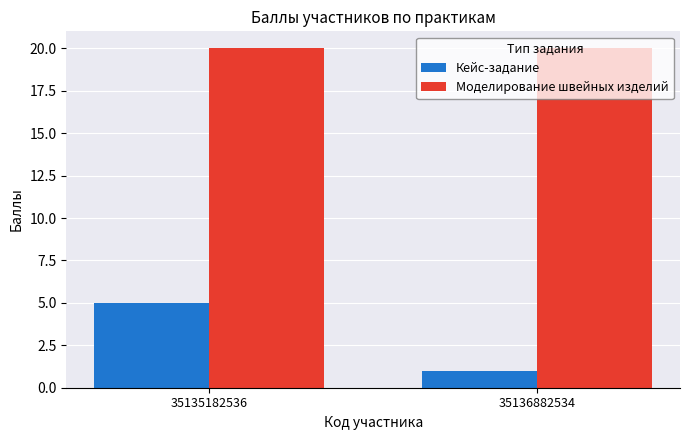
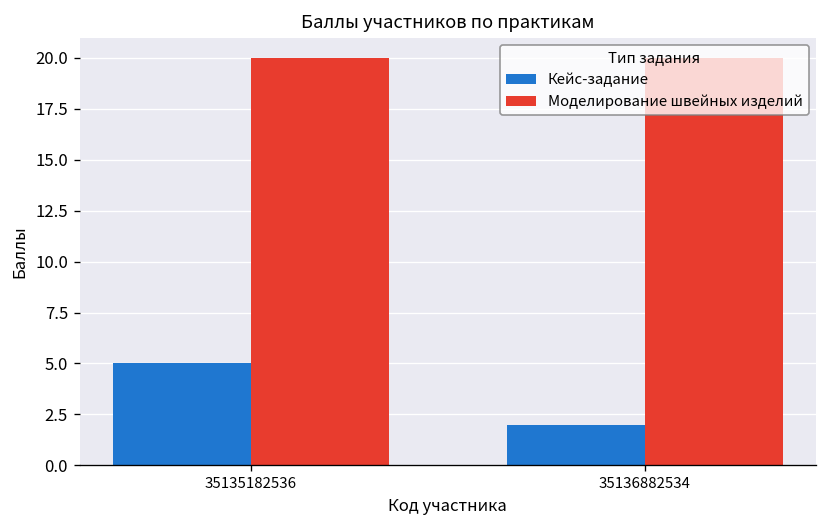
Кейс-задание, 35136882534: 1 -> 2
